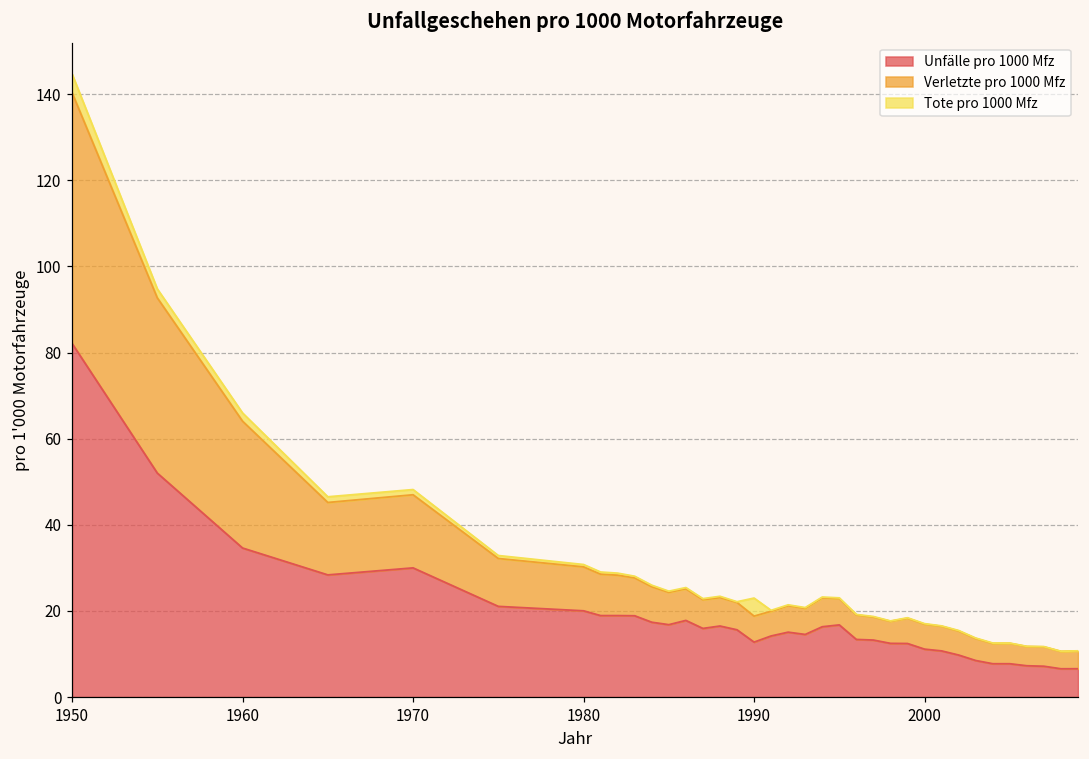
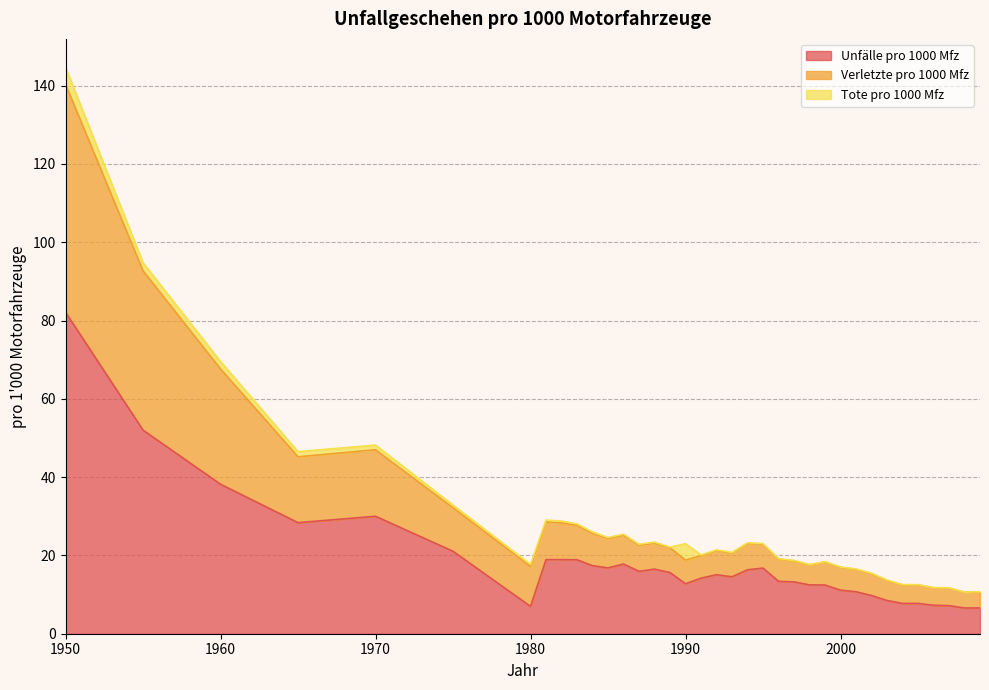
Unfälle pro 1000 Mfz, 1960: 35 -> 38
Unfälle pro 1000 Mfz, 1980: 20 -> 7
